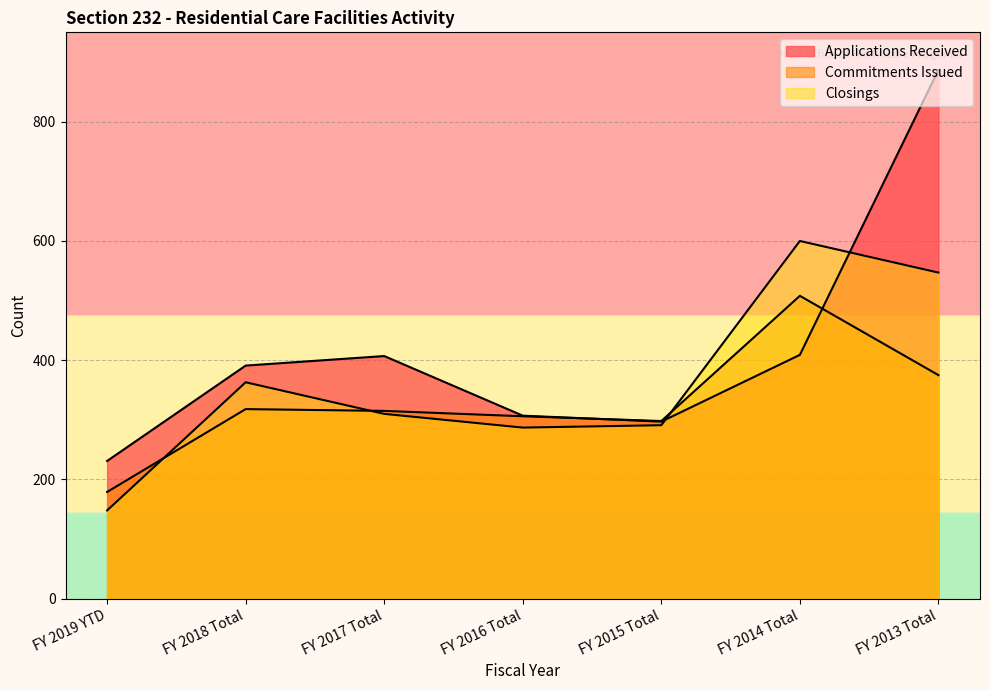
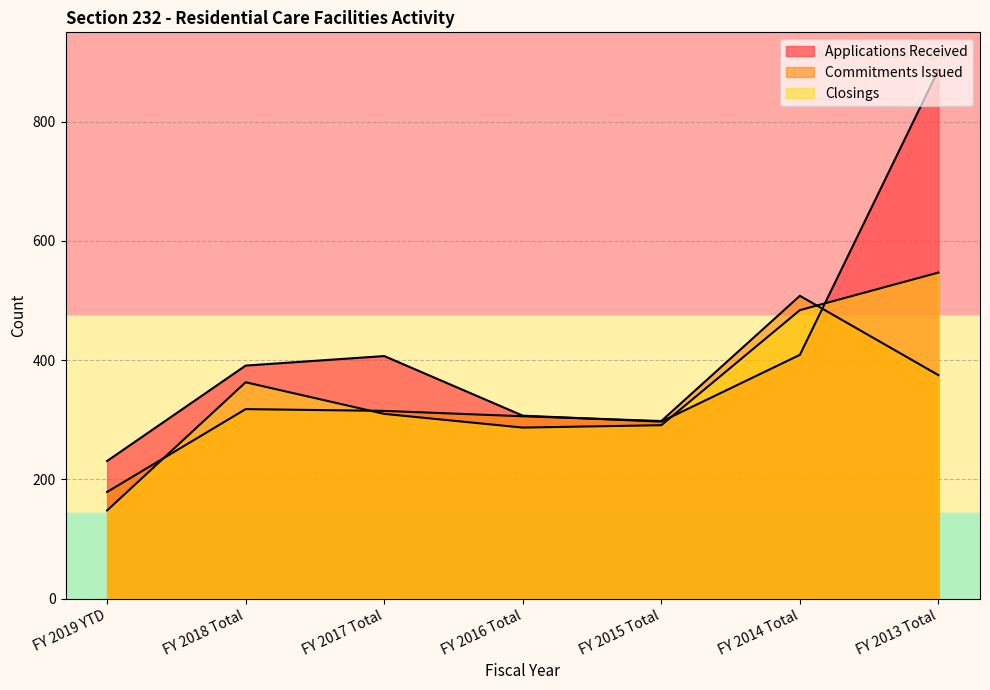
Closings, FY 2014 Total: 600 -> 480
